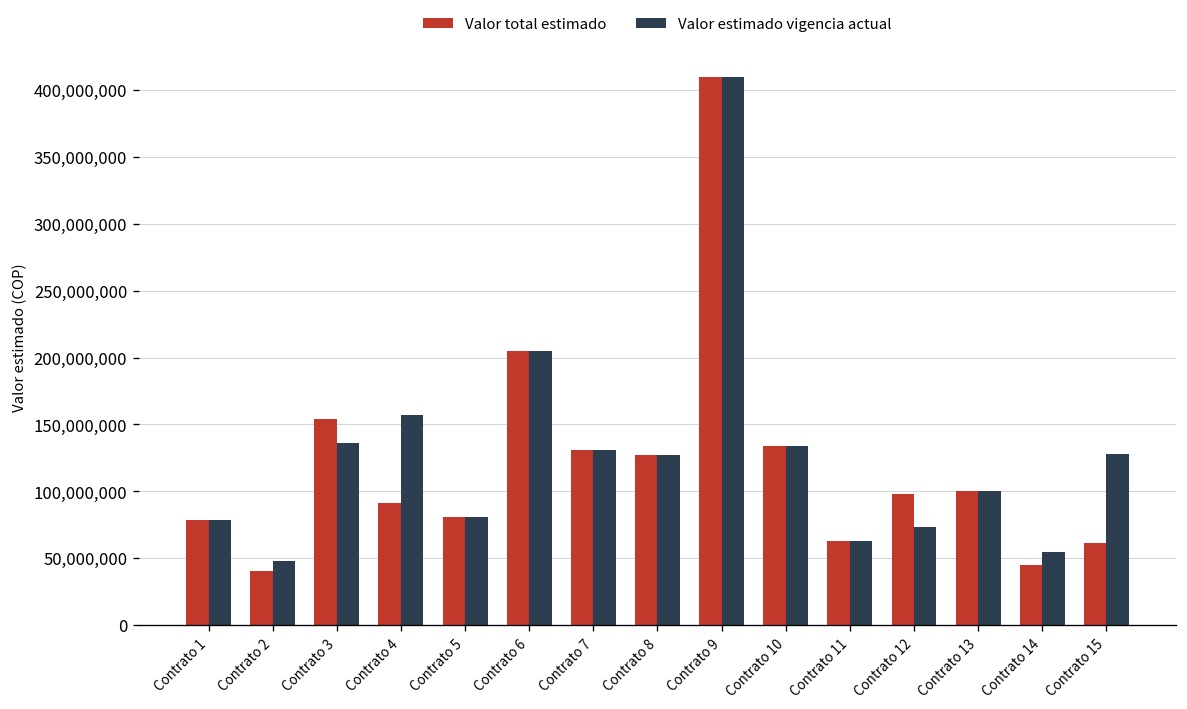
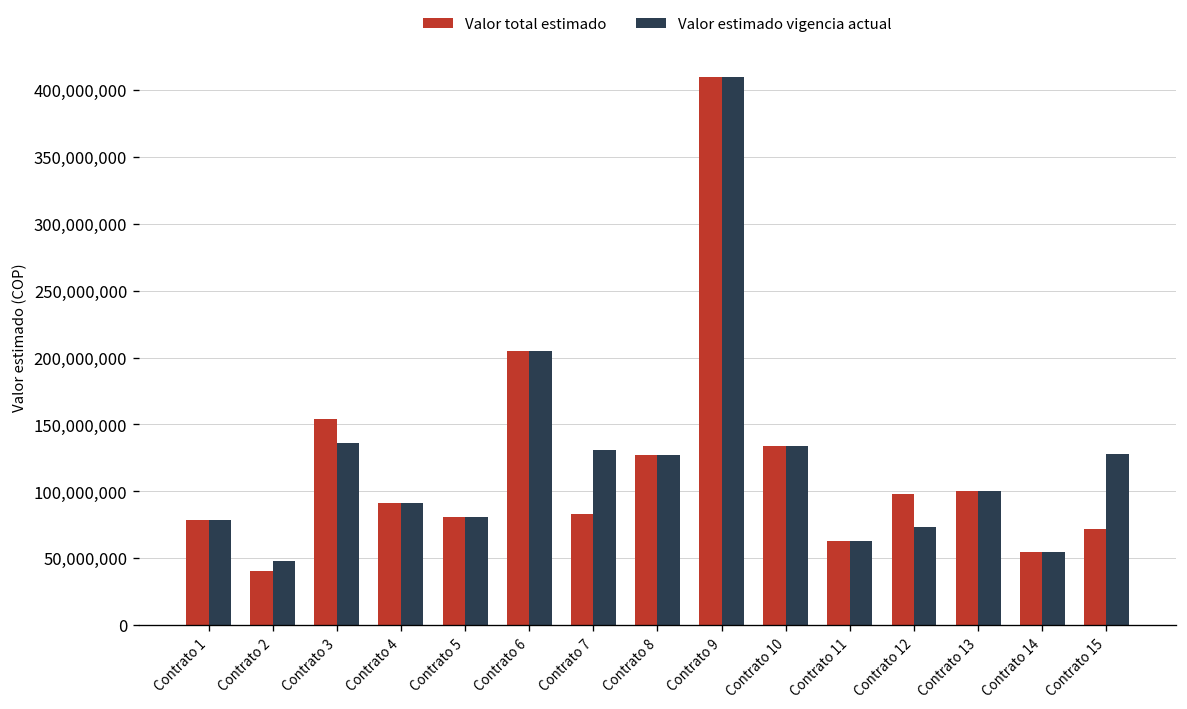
Valor estimado vigencia actual, Contrato 4: 157,000,000 -> 91,000,000
Valor total estimado, Contrato 7: 131,000,000 -> 83,000,000
Valor total estimado, Contrato 14: 45,000,000 -> 55,000,000
Valor total estimado, Contrato 15: 61,000,000 -> 72,000,000
